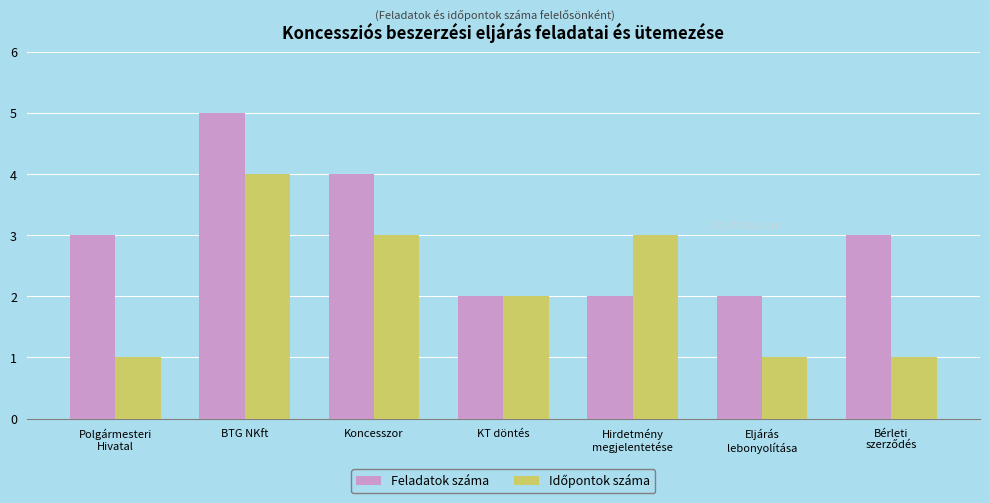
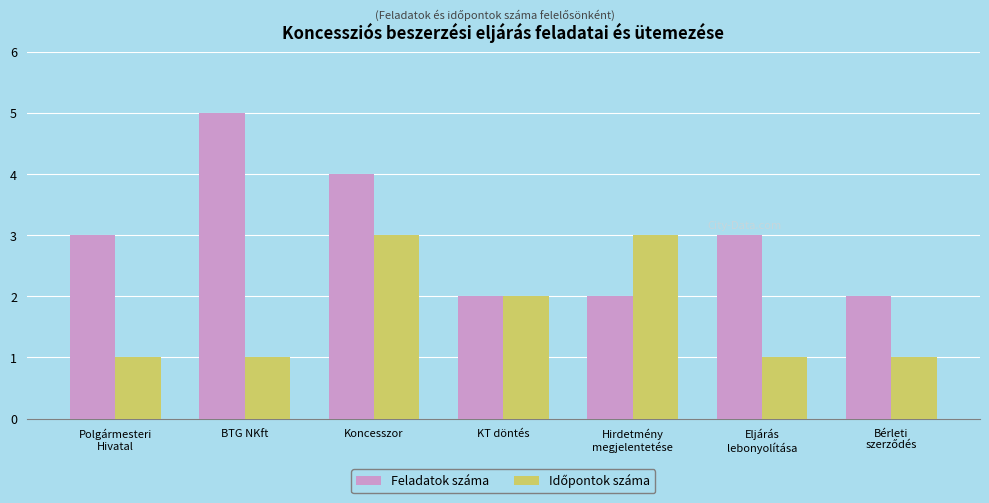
Időpontok száma, BTG NKft: 4 -> 1
Feladatok száma, Eljárás lebonyolítása: 2 -> 3
Feladatok száma, Bérleti szerződés: 3 -> 2
